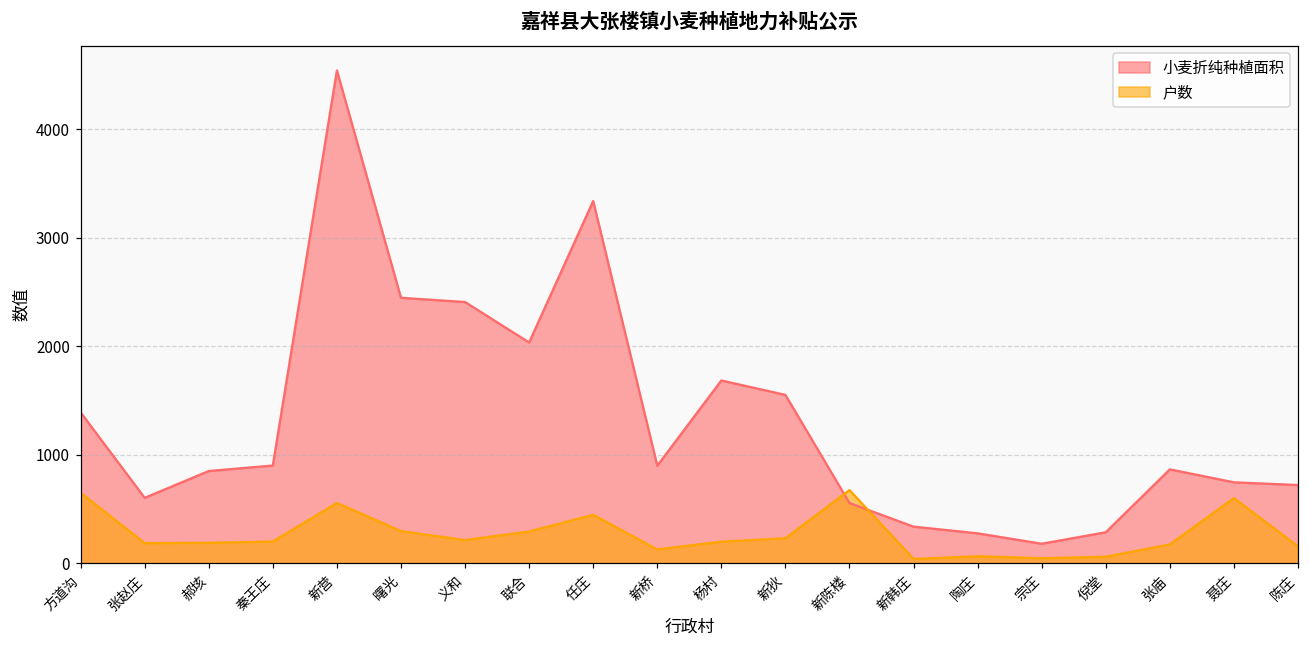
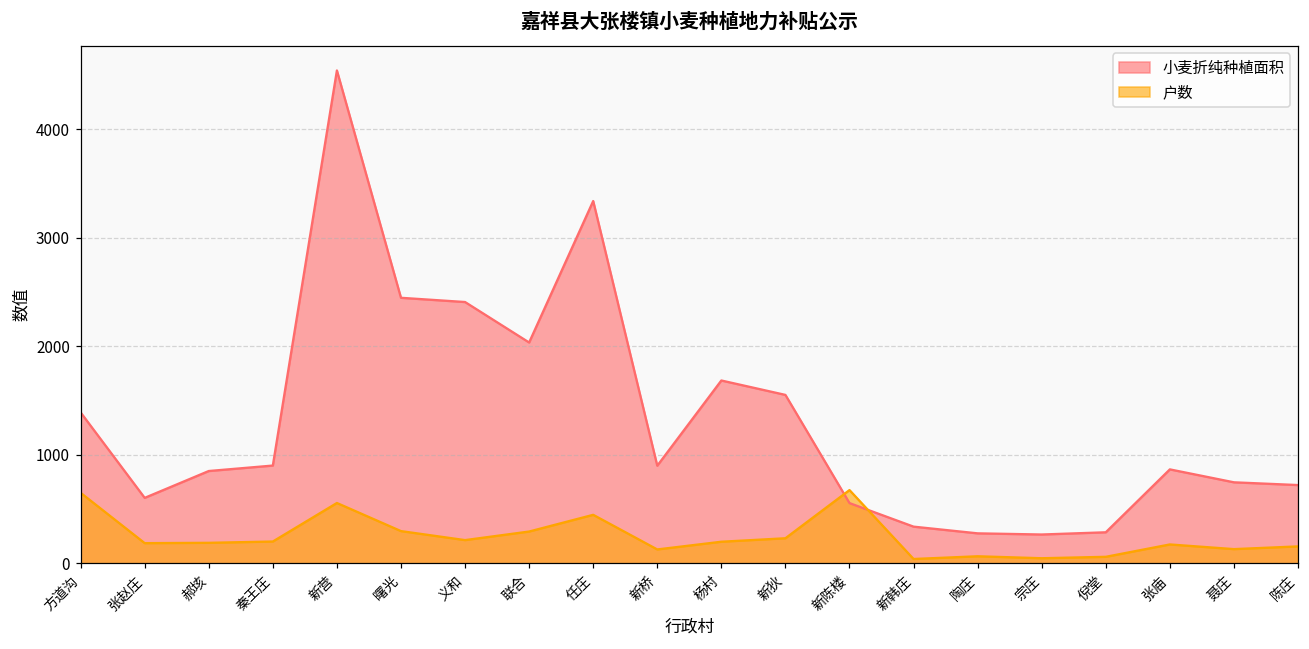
小麦折纯种植面积, 宗庄: 200 -> 300
户数, 聂庄: 600 -> 100
